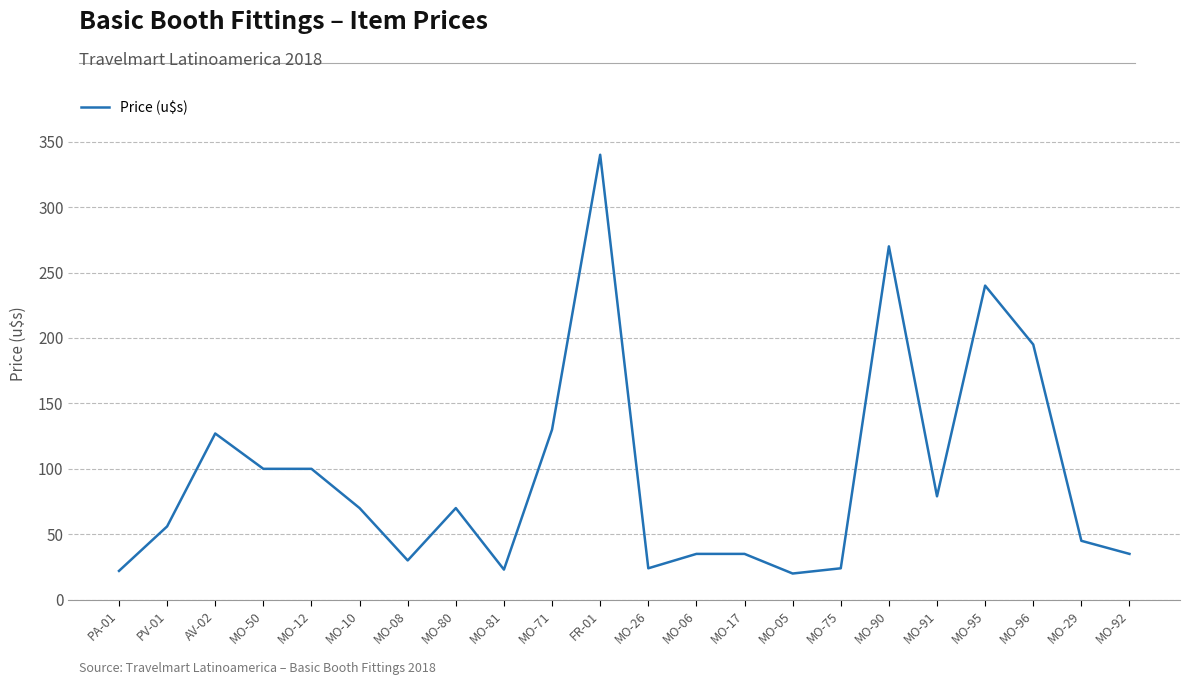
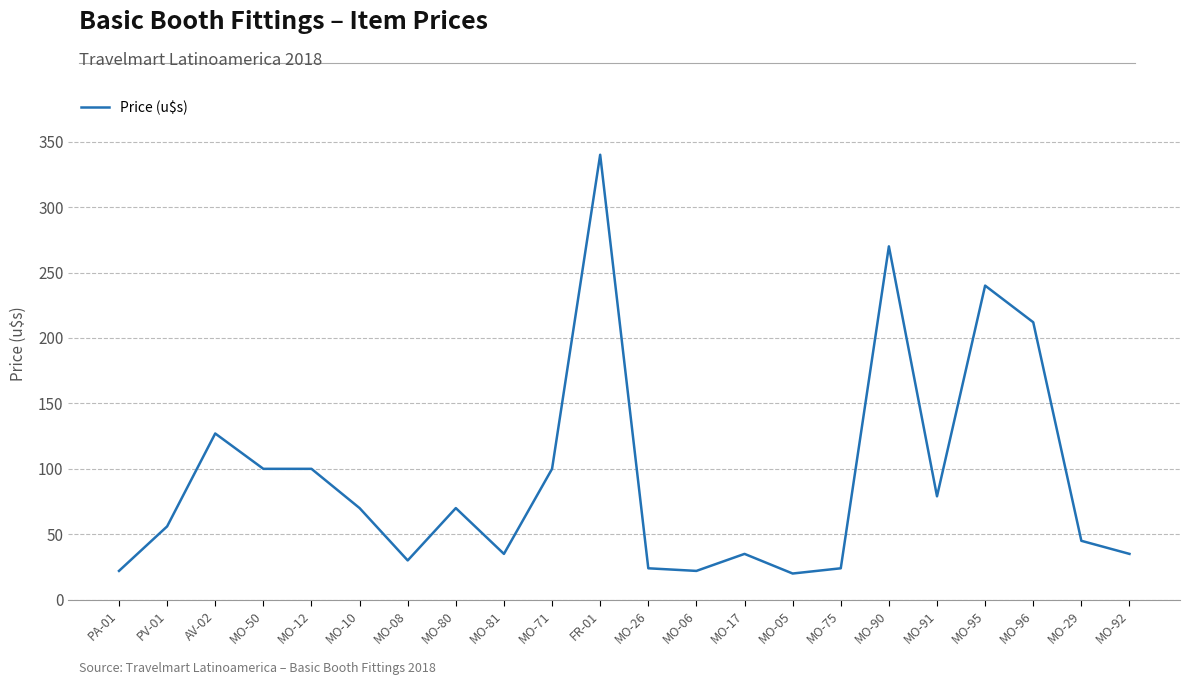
MO-81: 23 -> 35
MO-71: 130 -> 100
MO-06: 35 -> 22
MO-96: 195 -> 212
